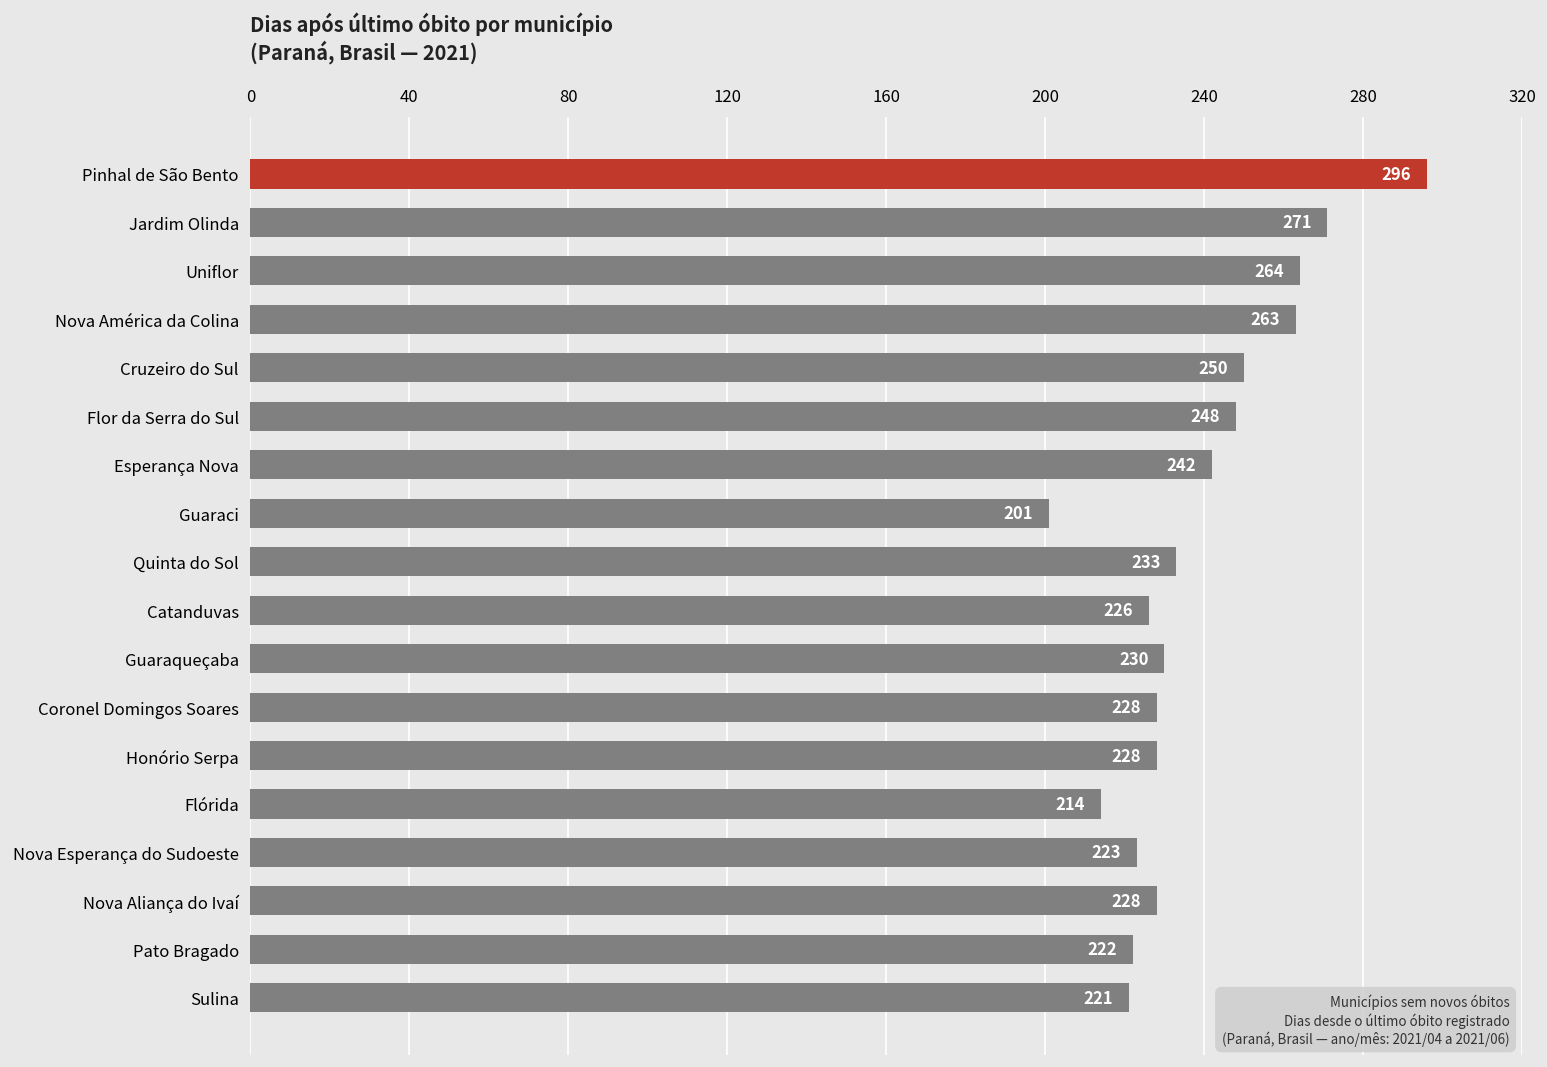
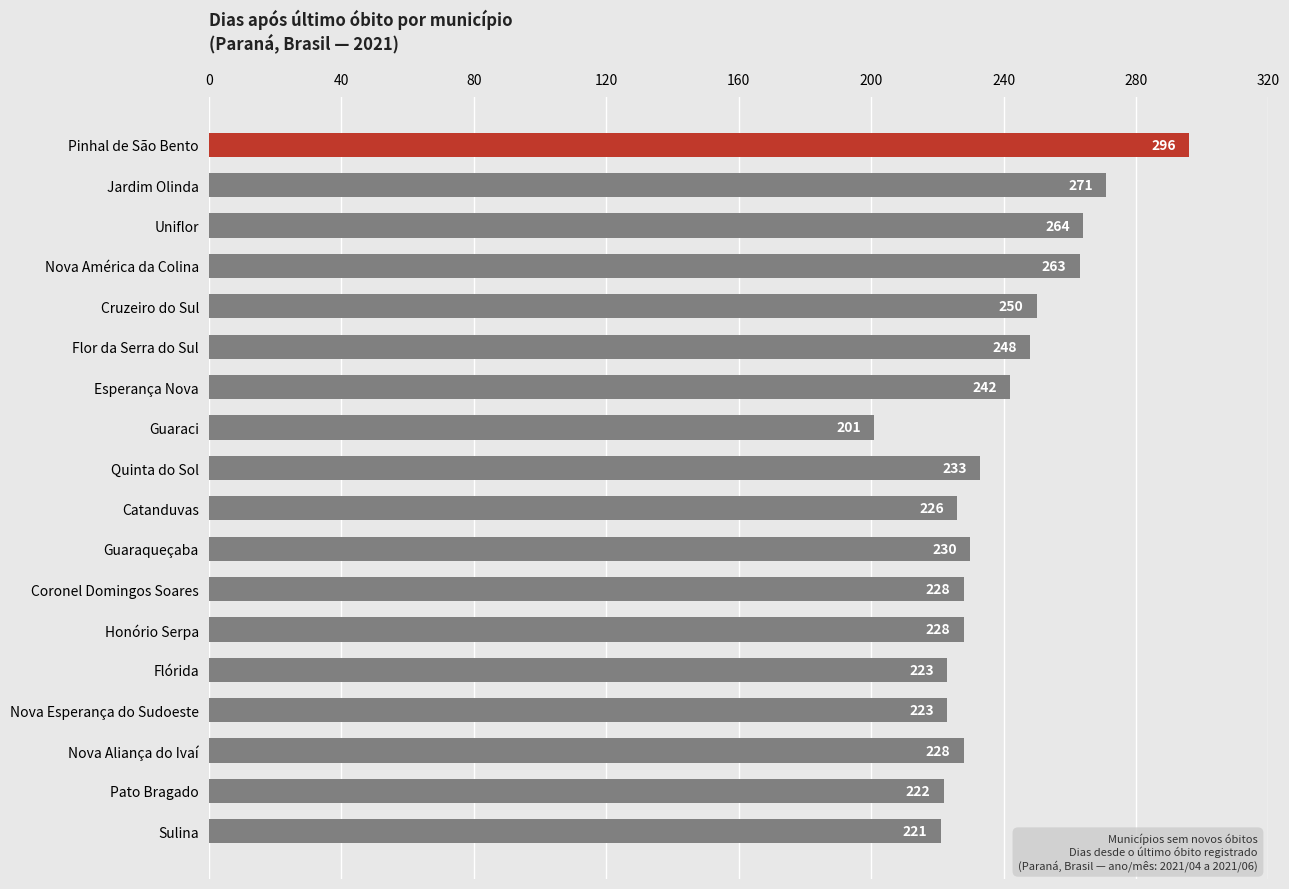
Flórida: 214 -> 223
